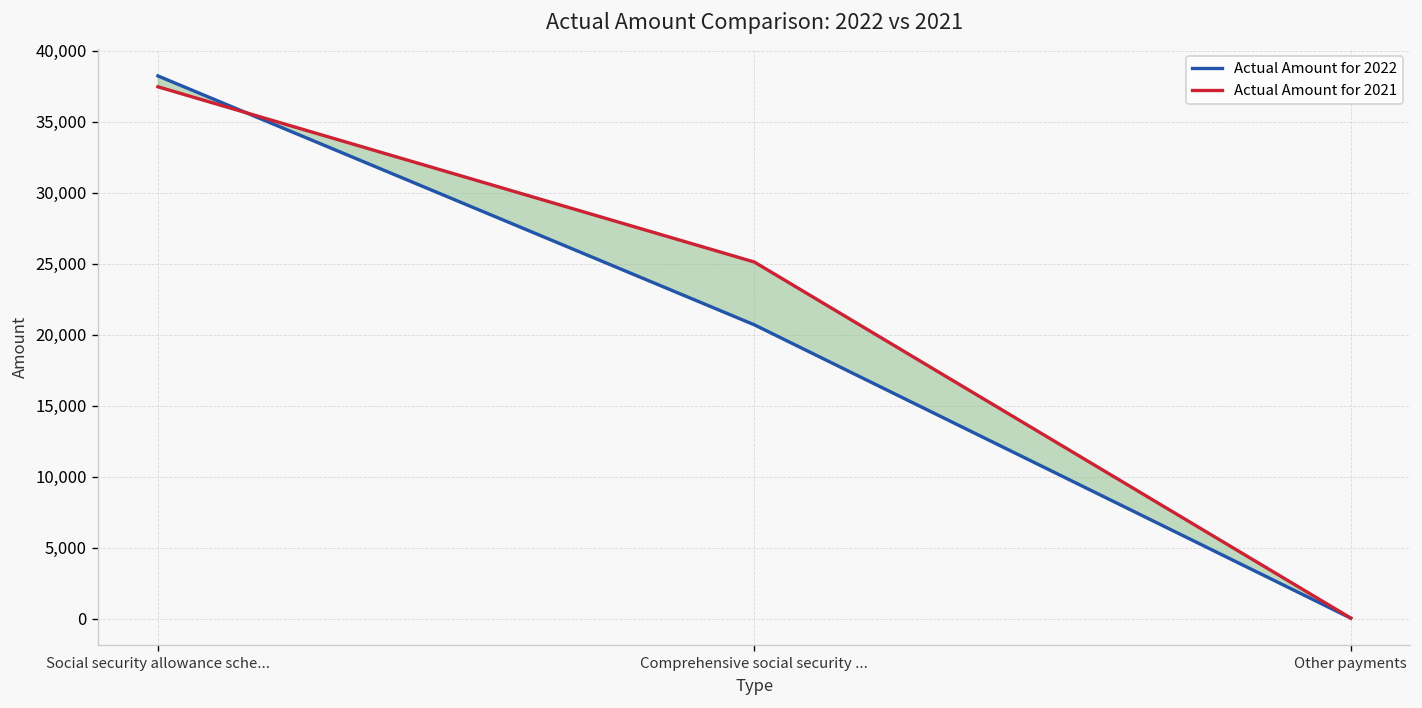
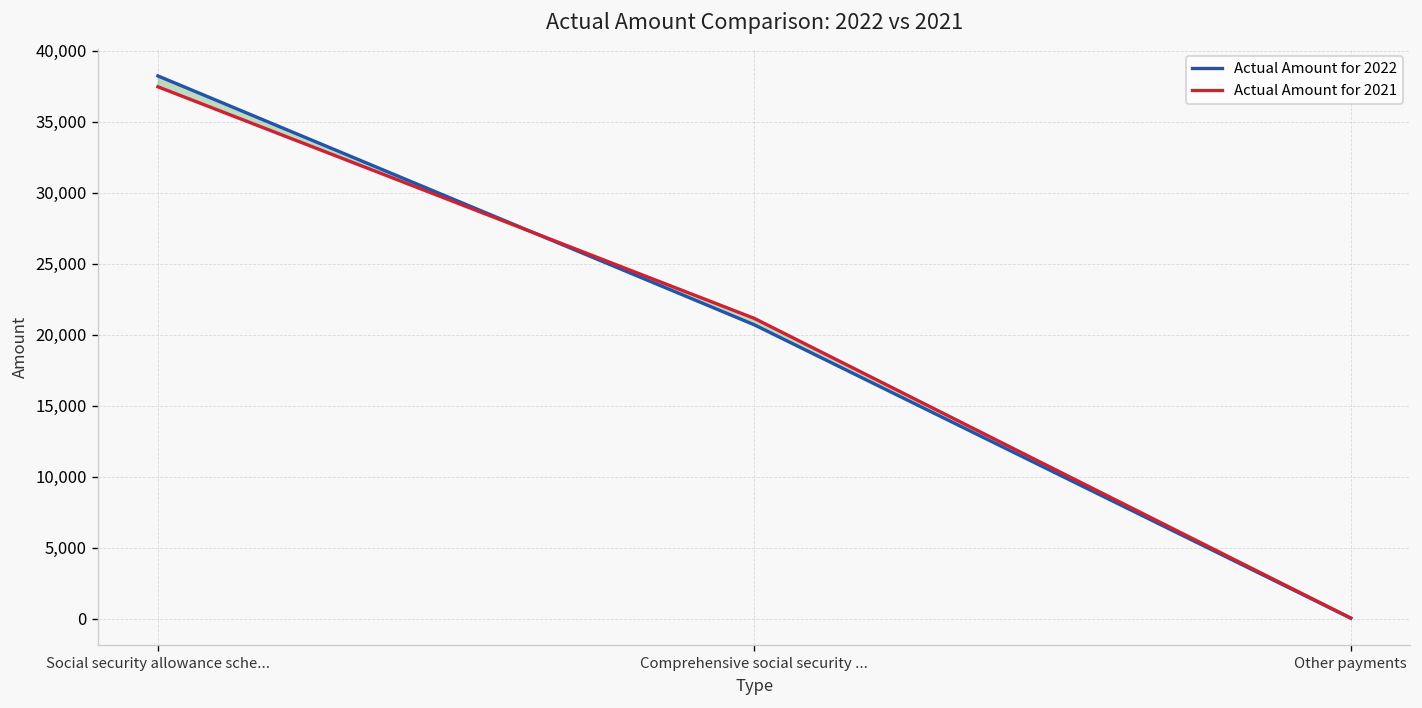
Actual Amount for 2021, Comprehensive social security ...: 25,100 -> 21,200
